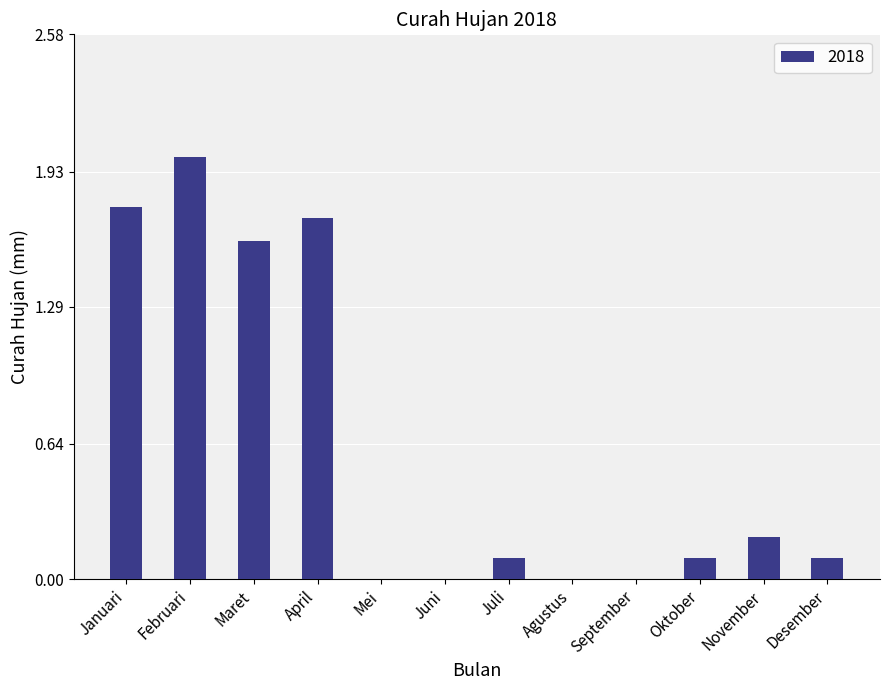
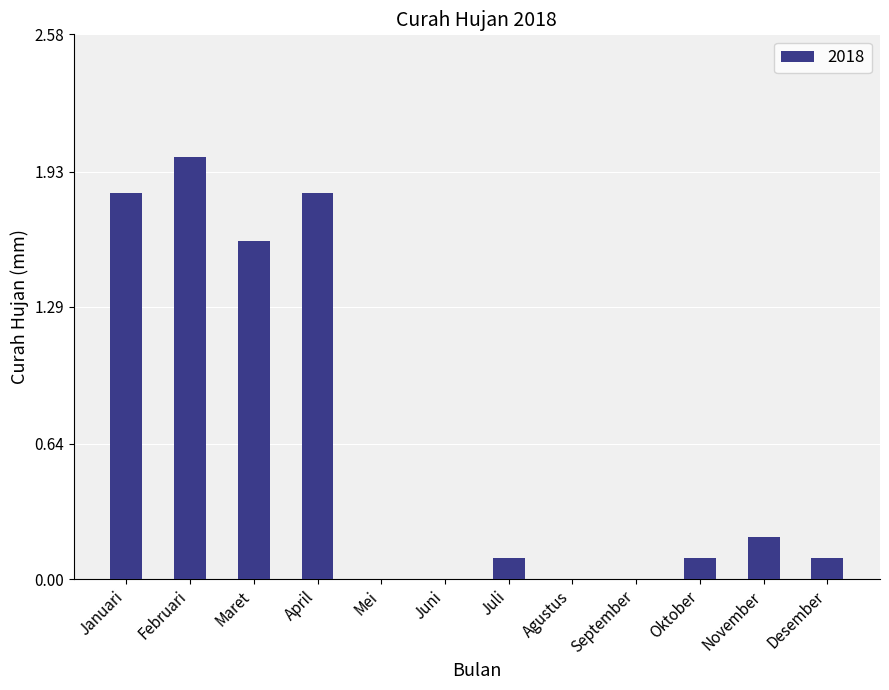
Januari: 1.76 -> 1.83
April: 1.71 -> 1.83
